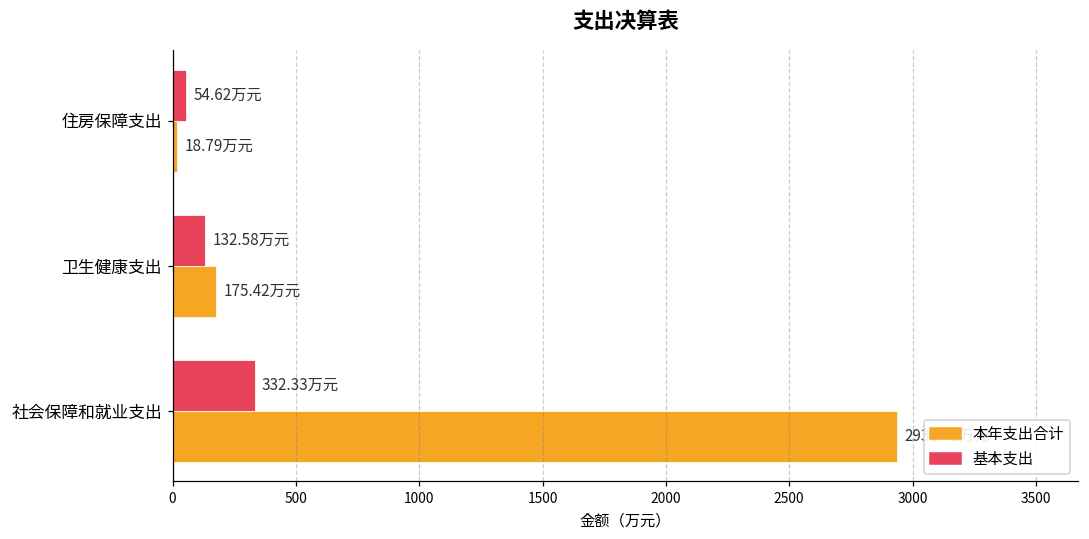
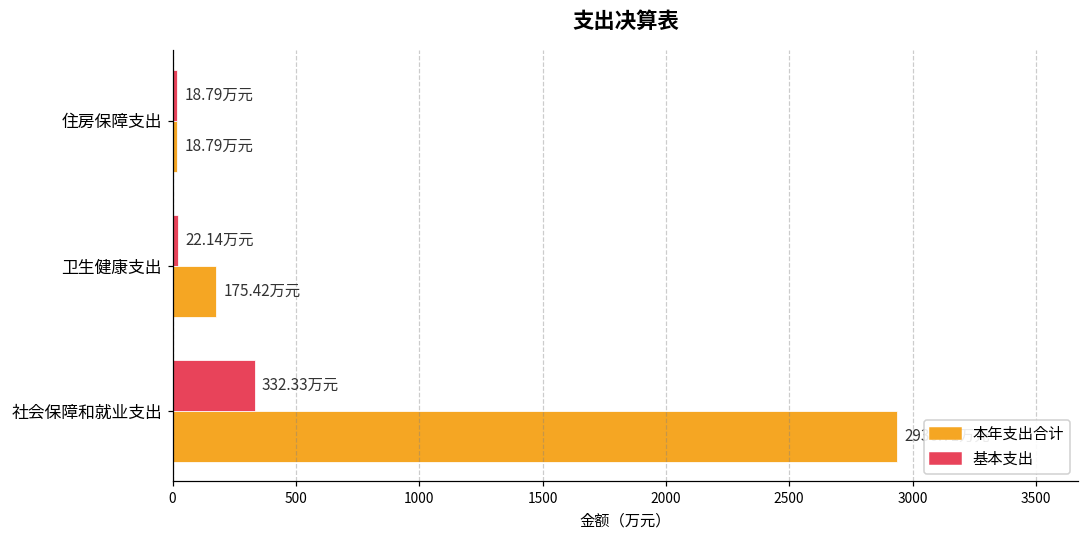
基本支出, 住房保障支出: 54.62 -> 18.79
基本支出, 卫生健康支出: 132.58 -> 22.14
